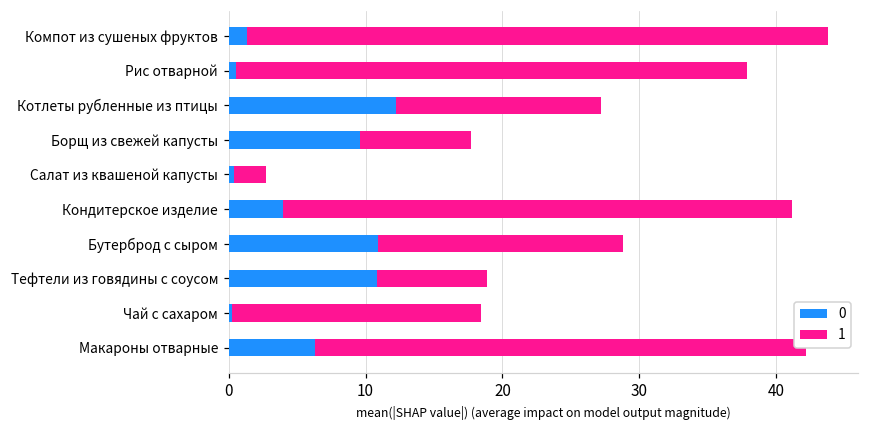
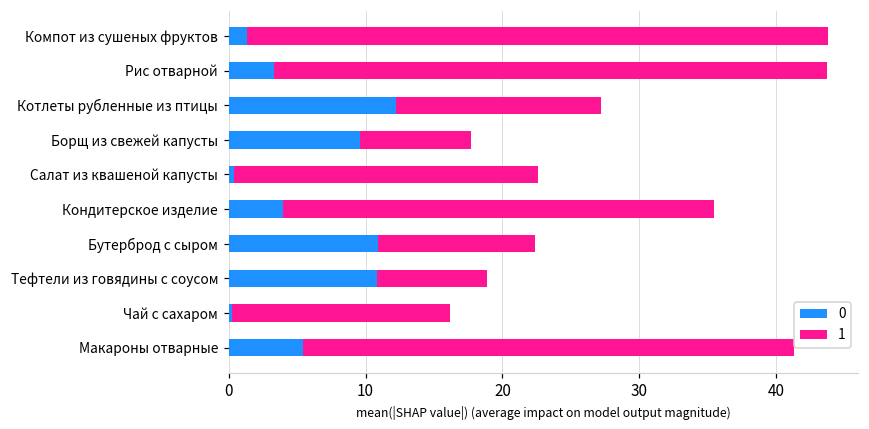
0, Рис отварной: 0.5 -> 3.3
1, Рис отварной: 37.4 -> 40.4
1, Салат из квашеной капусты: 2.3 -> 22.2
1, Кондитерское изделие: 37.2 -> 31.5
1, Бутерброд с сыром: 17.9 -> 11.5
1, Чай с сахаром: 18.2 -> 16.0
0, Макароны отварные: 6.3 -> 5.4
